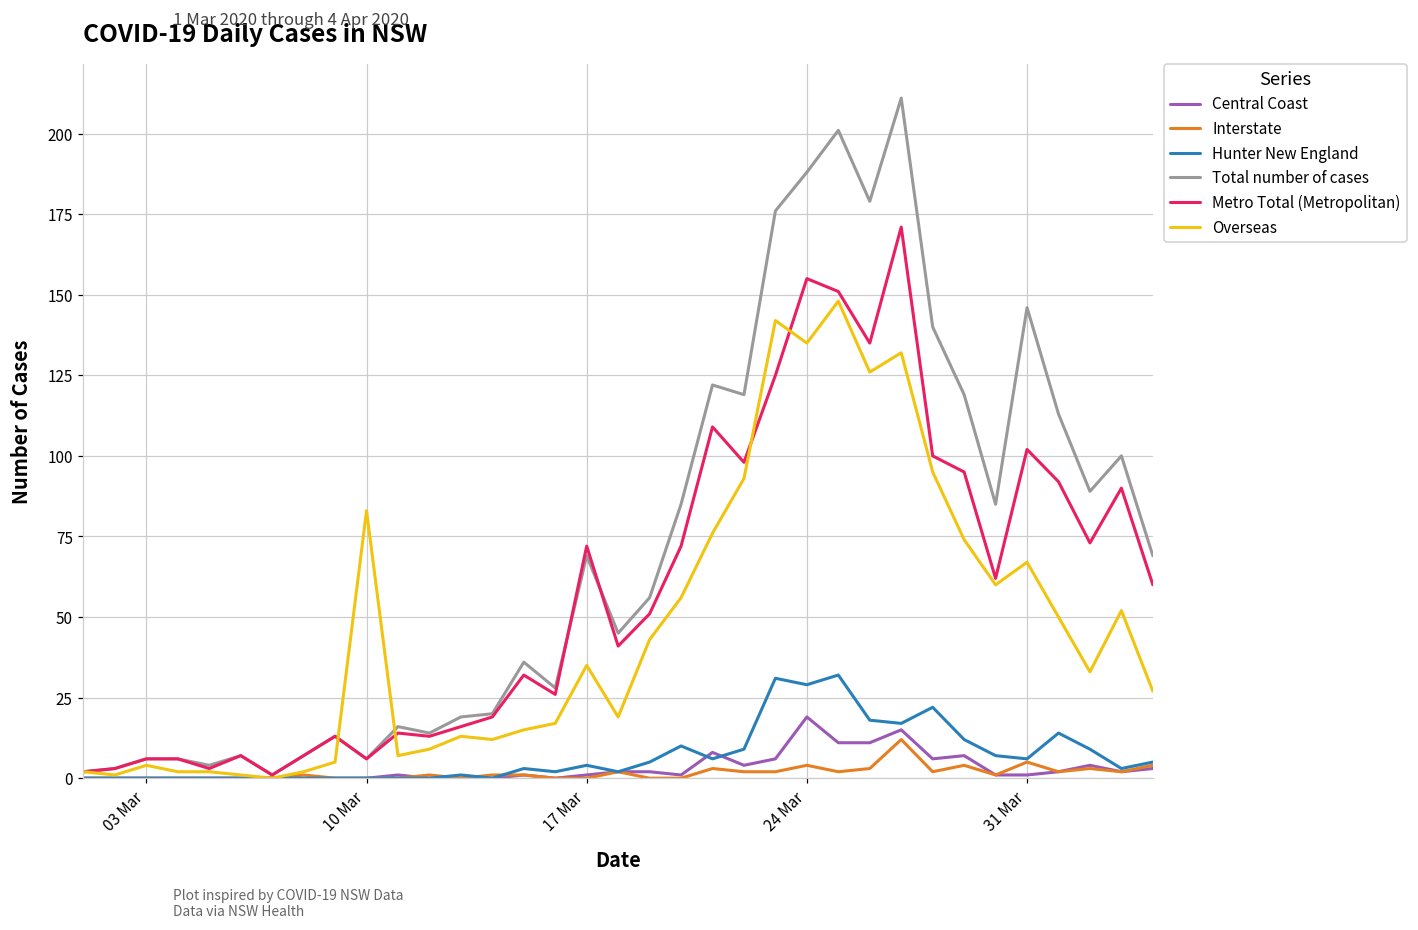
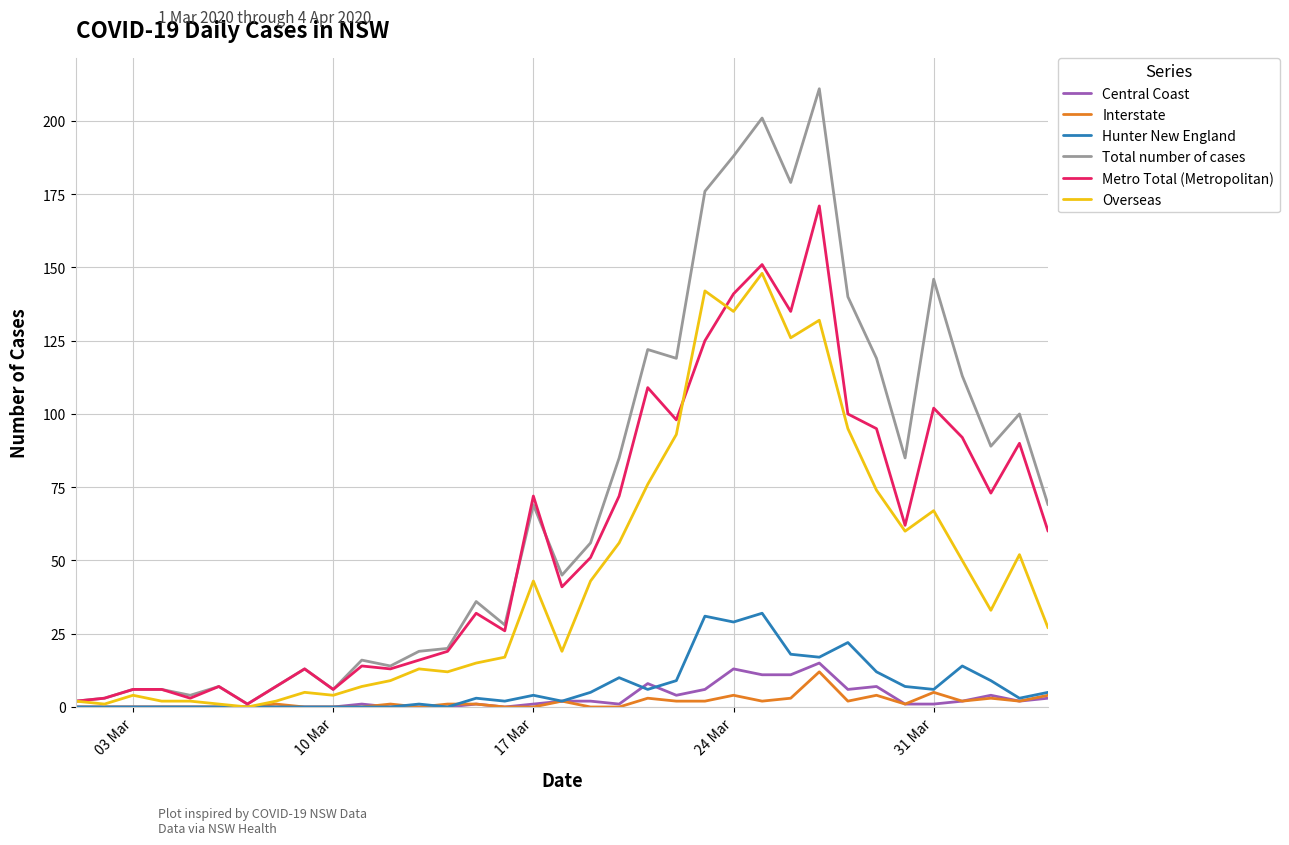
Overseas, 10 Mar: 83 -> 4
Overseas, 17 Mar: 35 -> 43
Central Coast, 24 Mar: 19 -> 13
Metro Total (Metropolitan), 24 Mar: 155 -> 141
